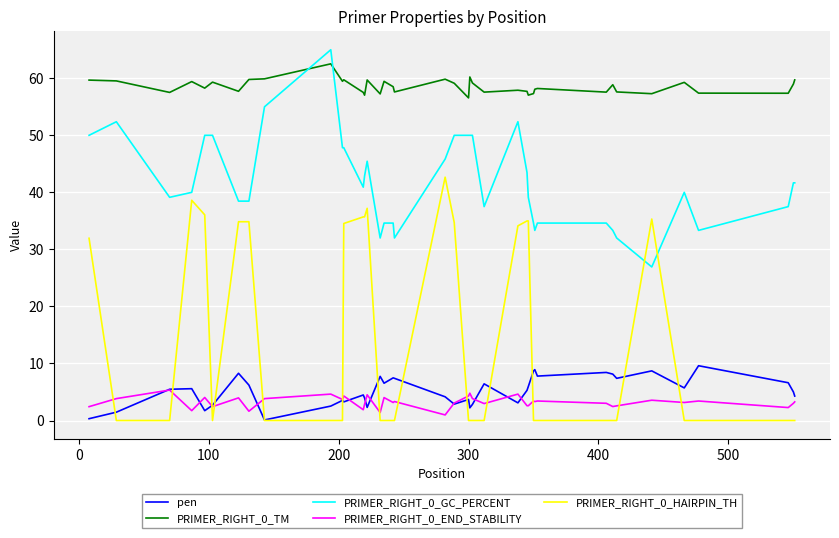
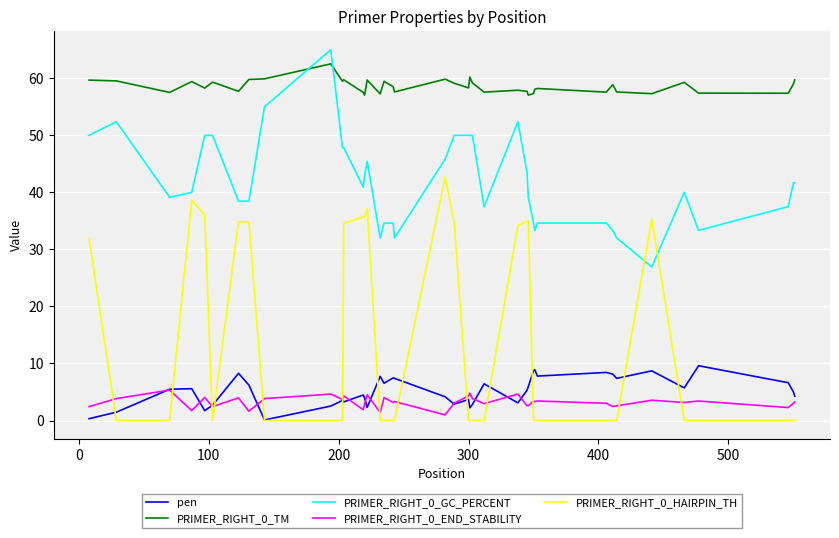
PRIMER_RIGHT_0_TM, 300: 57 -> 58
